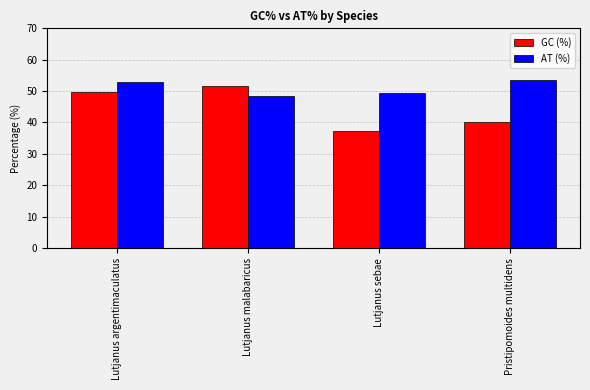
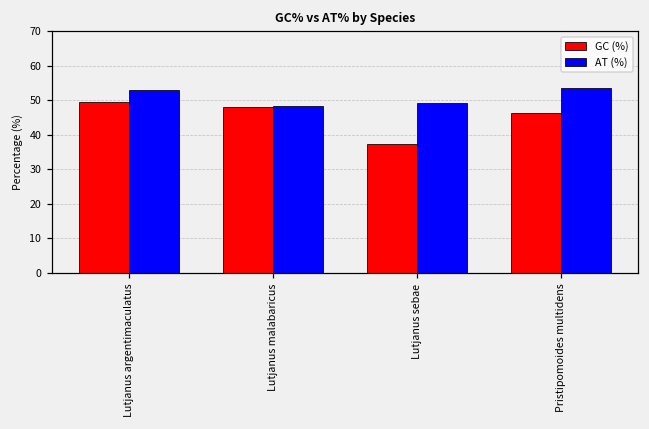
GC (%), Lutjanus malabaricus: 52 -> 48
GC (%), Pristipomoides multidens: 40 -> 46
